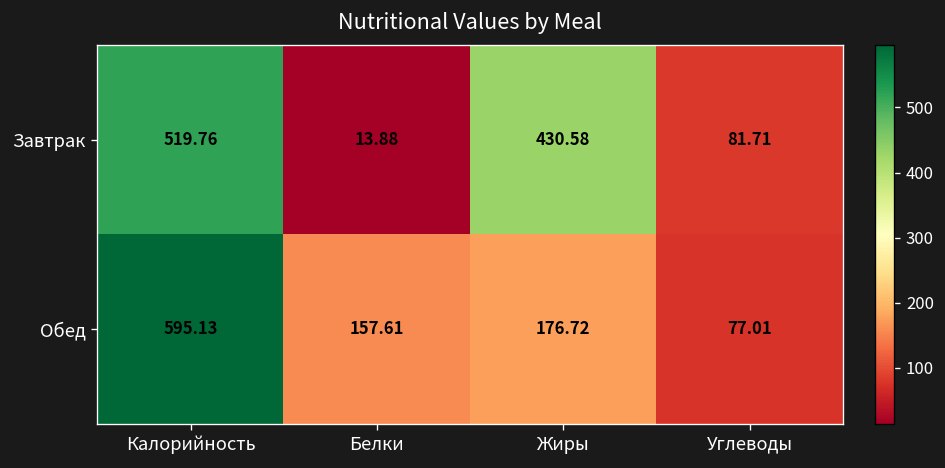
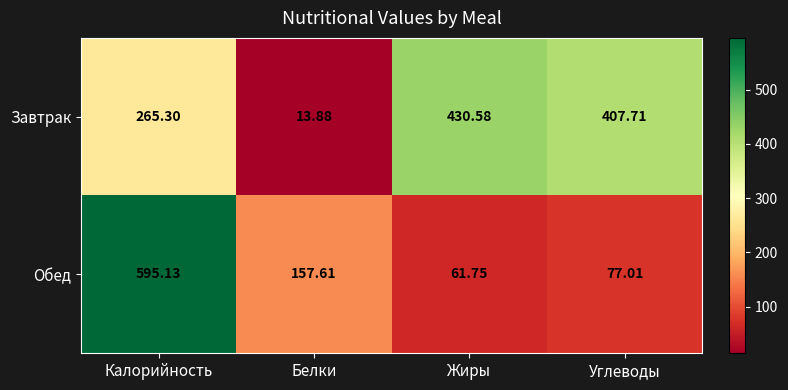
Завтрак, Калорийность: 519.76 -> 265.30
Завтрак, Углеводы: 81.71 -> 407.71
Обед, Жиры: 176.72 -> 61.75
